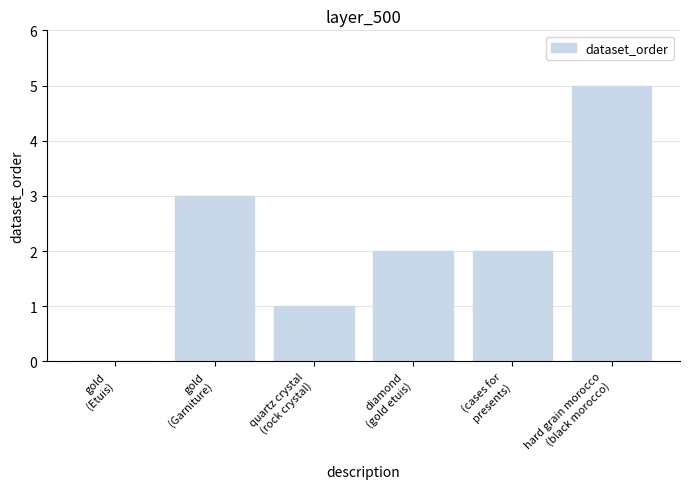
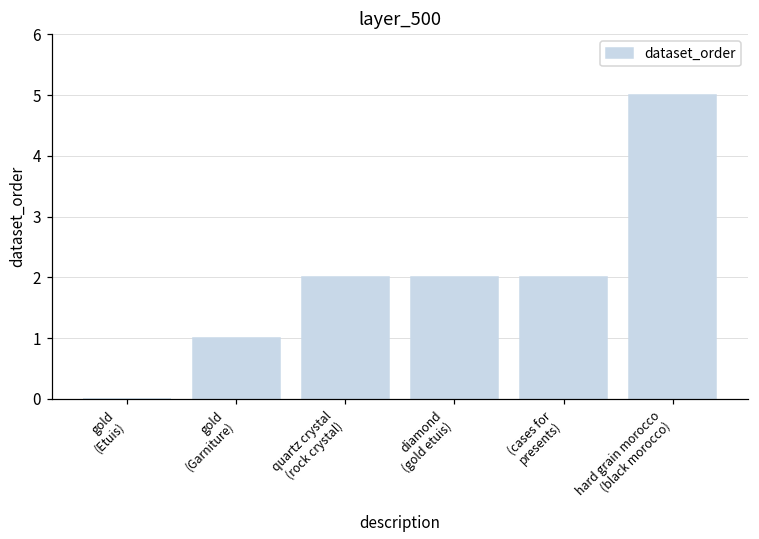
gold (Garniture): 3 -> 1
quartz crystal (rock crystal): 1 -> 2
